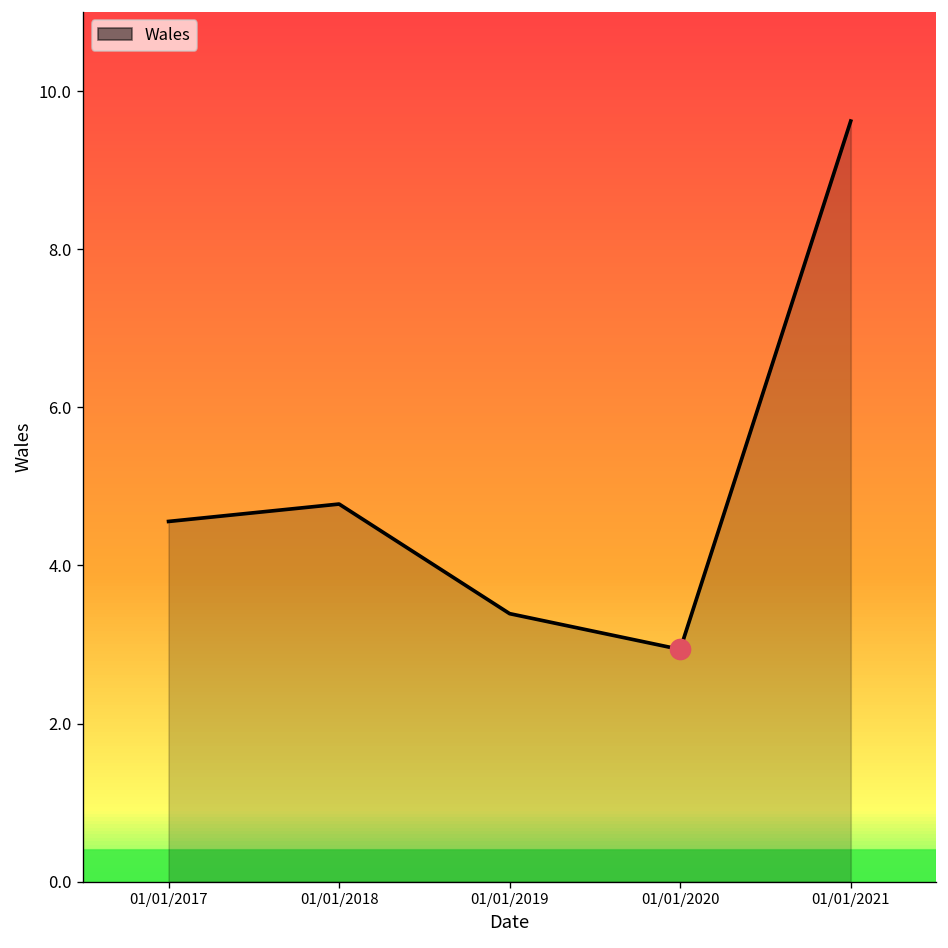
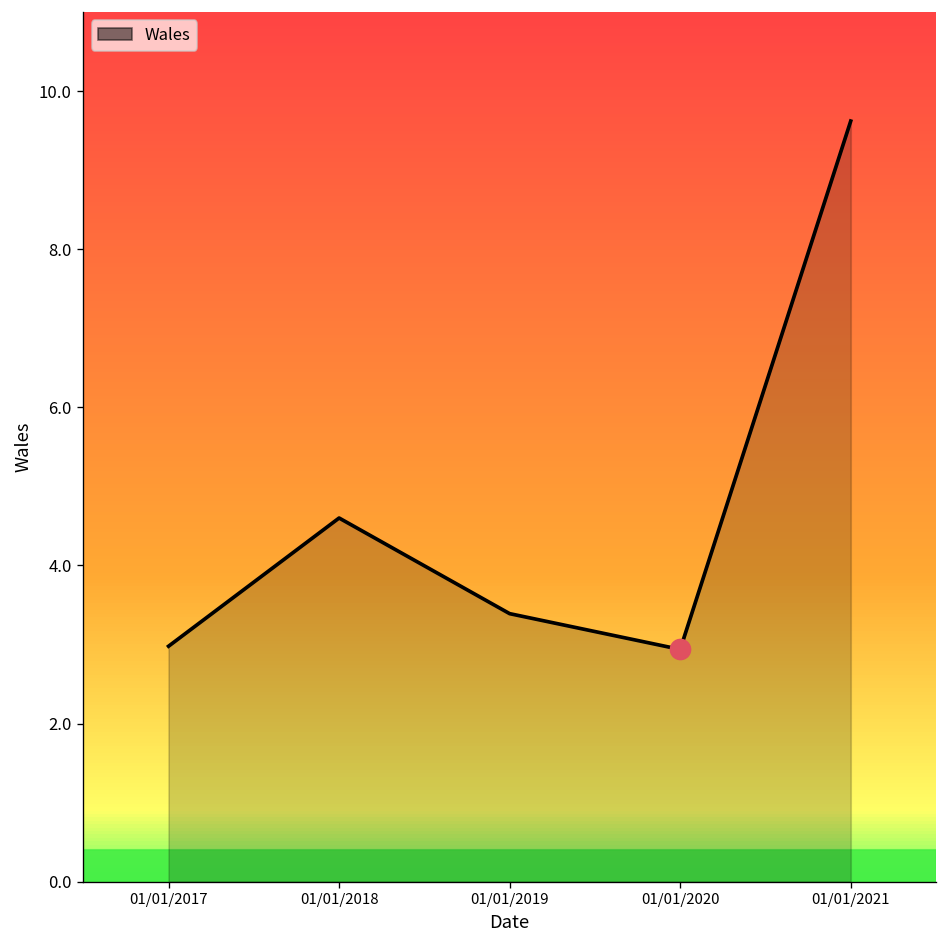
Wales, 01/01/2017: 4.6 -> 3.0
Wales, 01/01/2018: 4.8 -> 4.6
